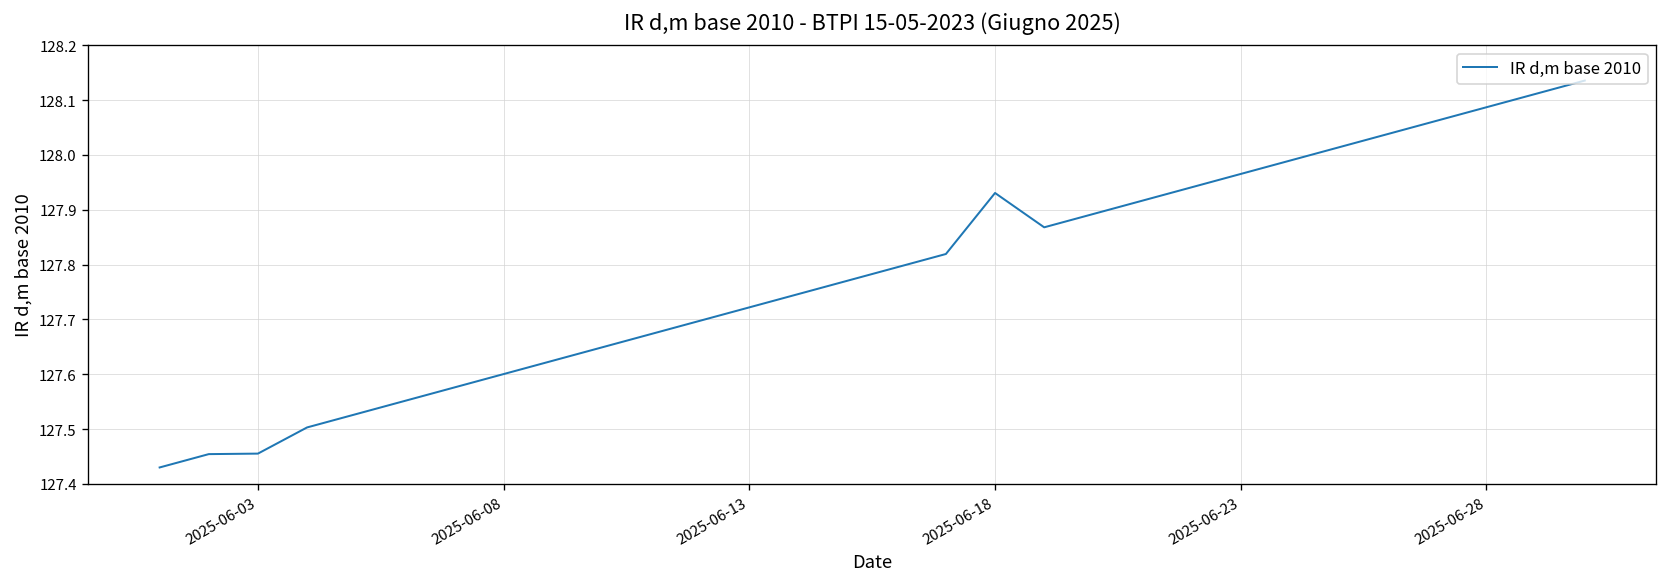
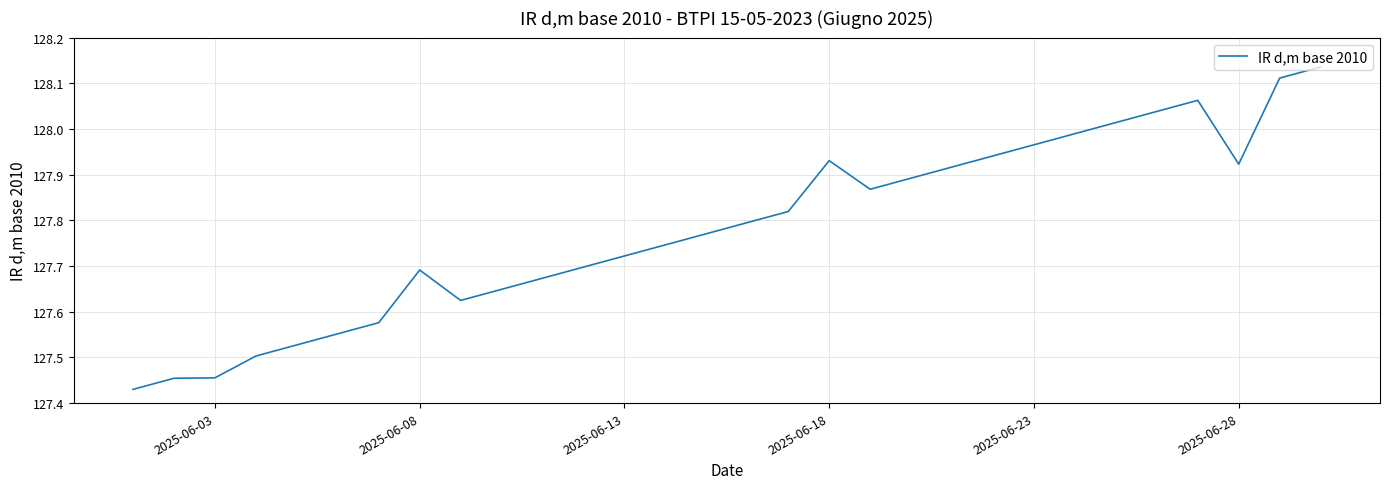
2025-06-08: 127.60 -> 127.69
2025-06-28: 128.09 -> 127.92
